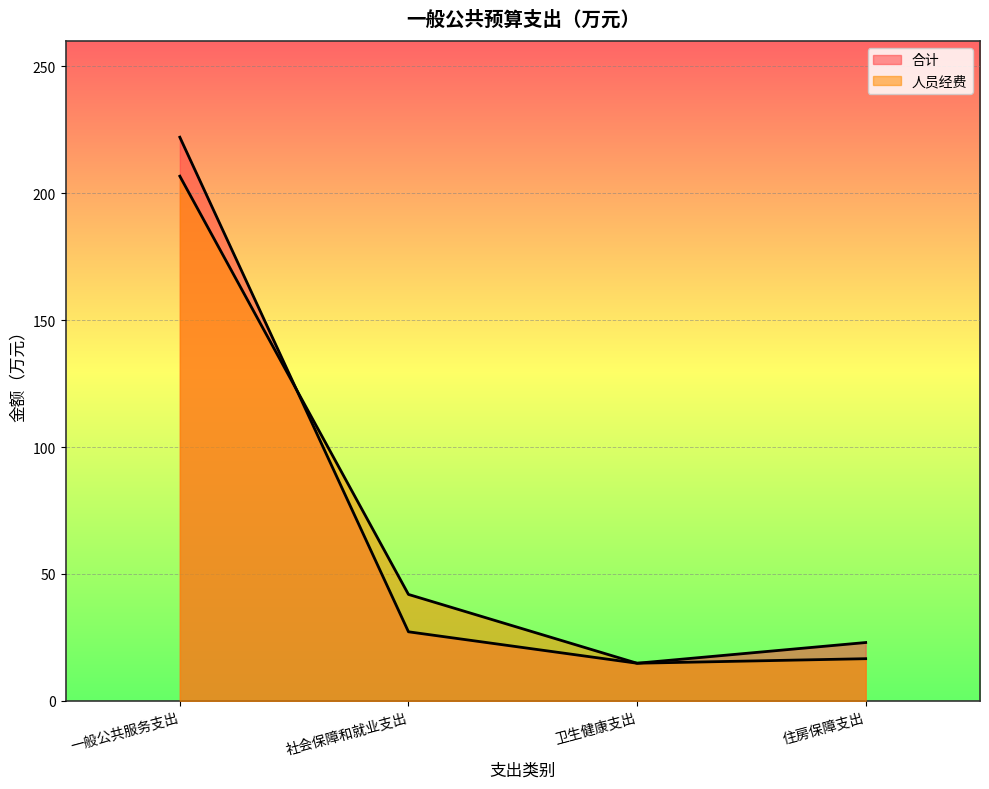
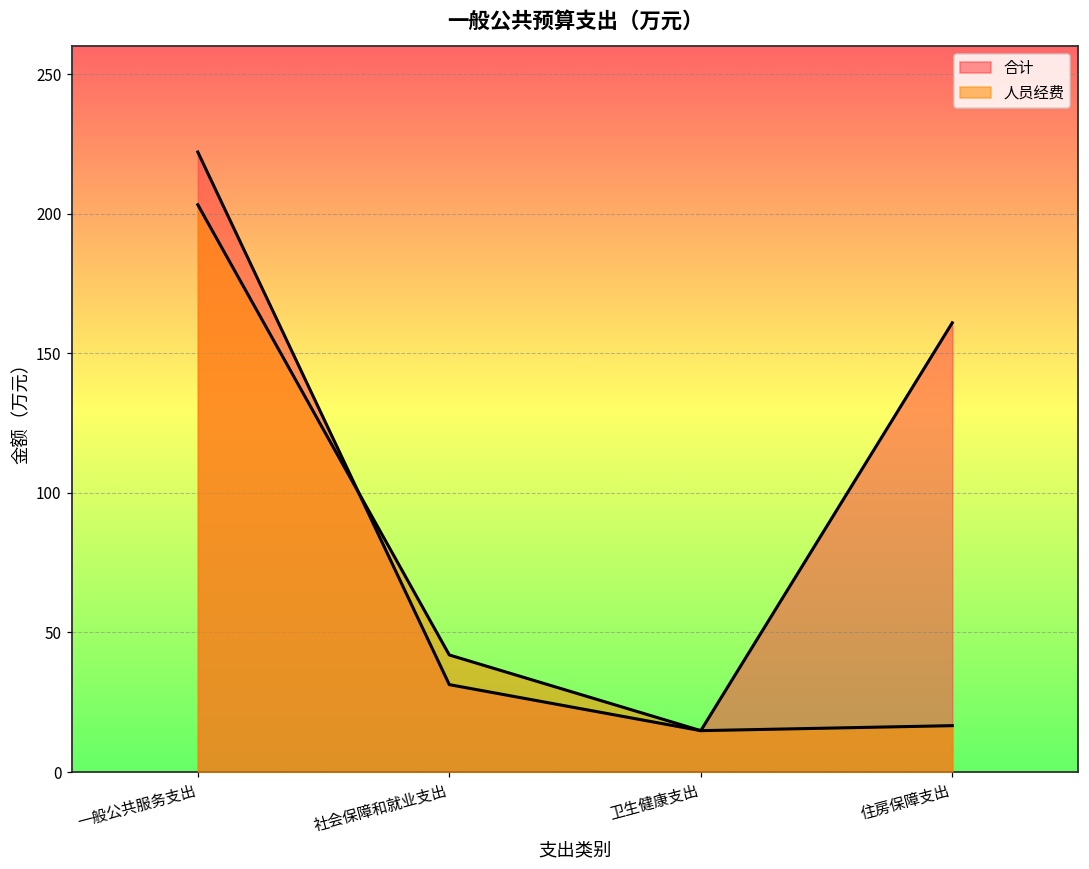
人员经费, 一般公共服务支出: 207 -> 203
合计, 社会保障和就业支出: 27 -> 31
合计, 住房保障支出: 23 -> 161
